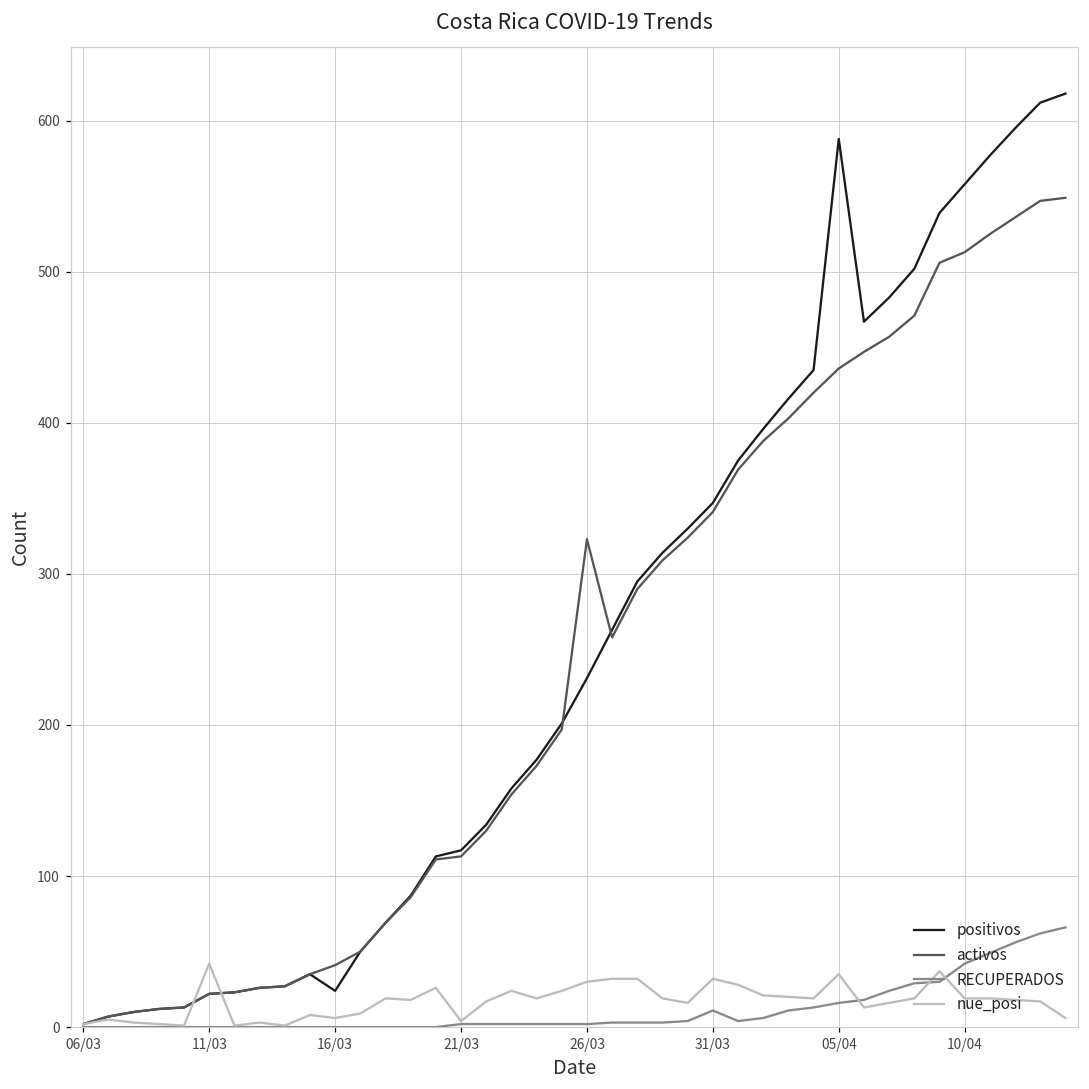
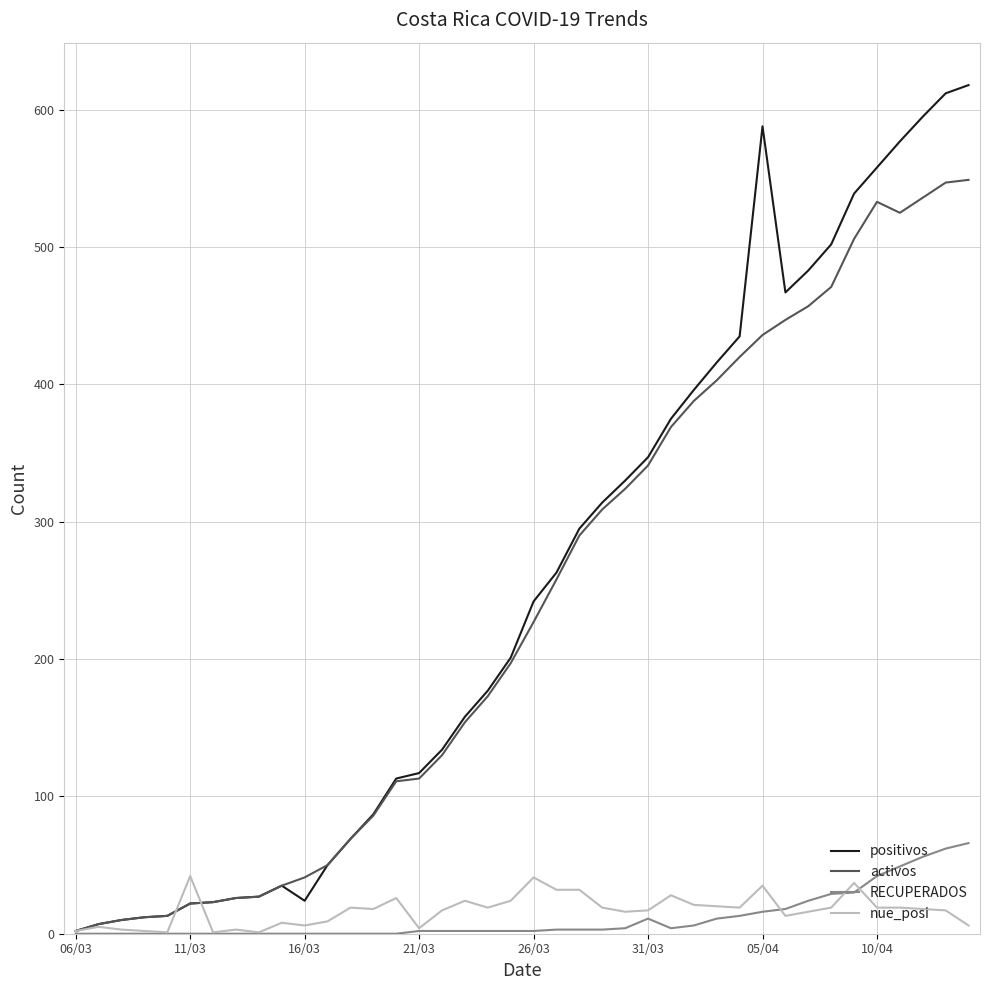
positivos, 26/03: 231 -> 242
activos, 26/03: 323 -> 227
nue_posi, 26/03: 30 -> 41
nue_posi, 31/03: 32 -> 17
activos, 10/04: 513 -> 533
